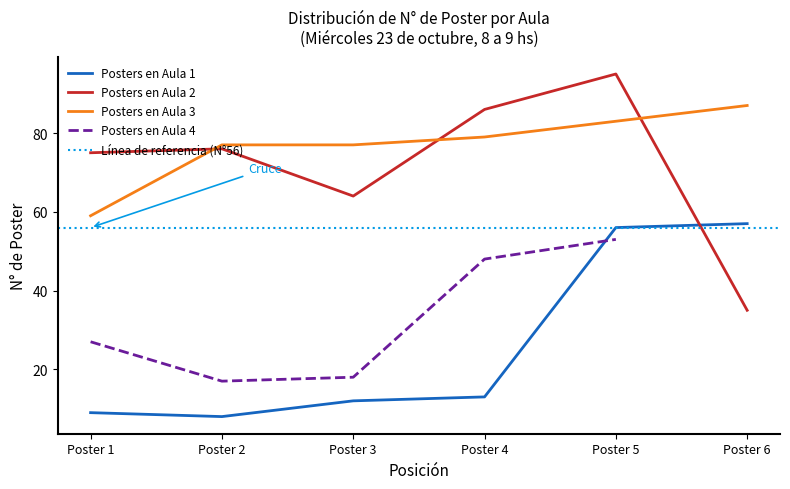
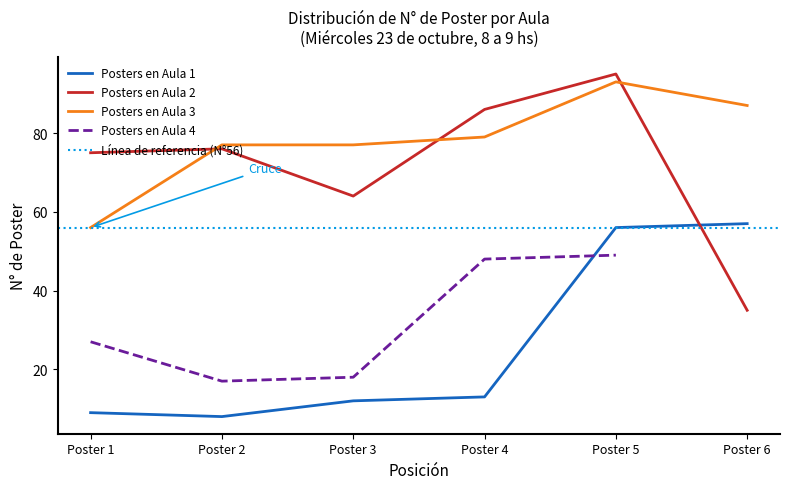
Posters en Aula 3, Poster 1: 59 -> 56
Posters en Aula 3, Poster 5: 83 -> 93
Posters en Aula 4, Poster 5: 53 -> 49
